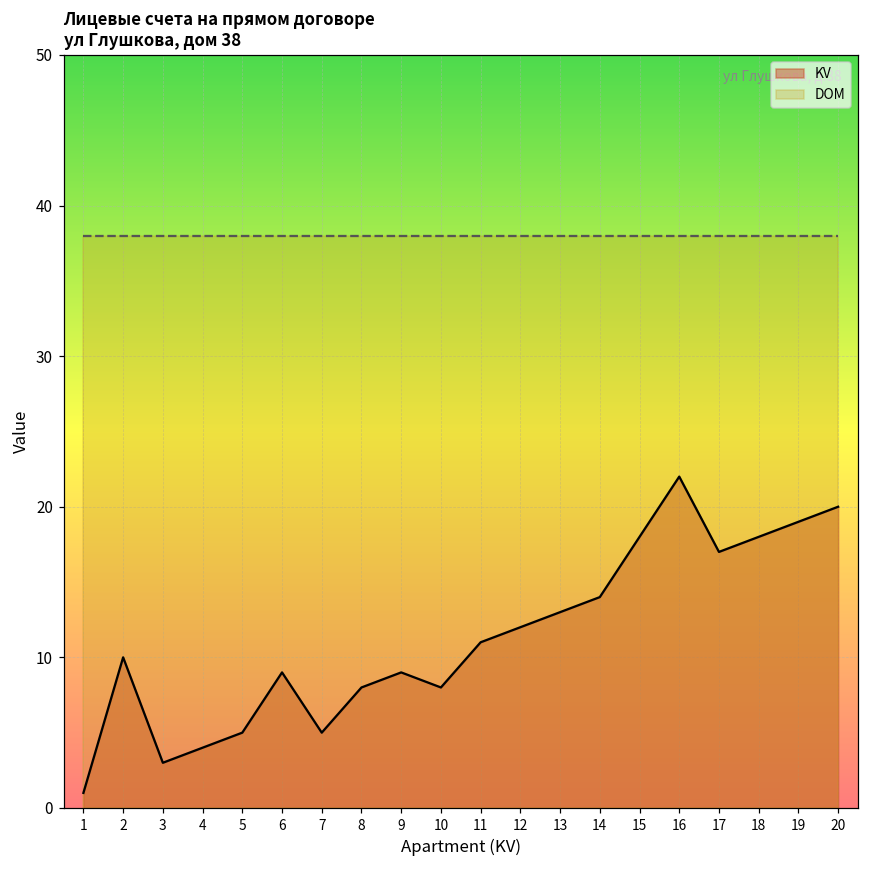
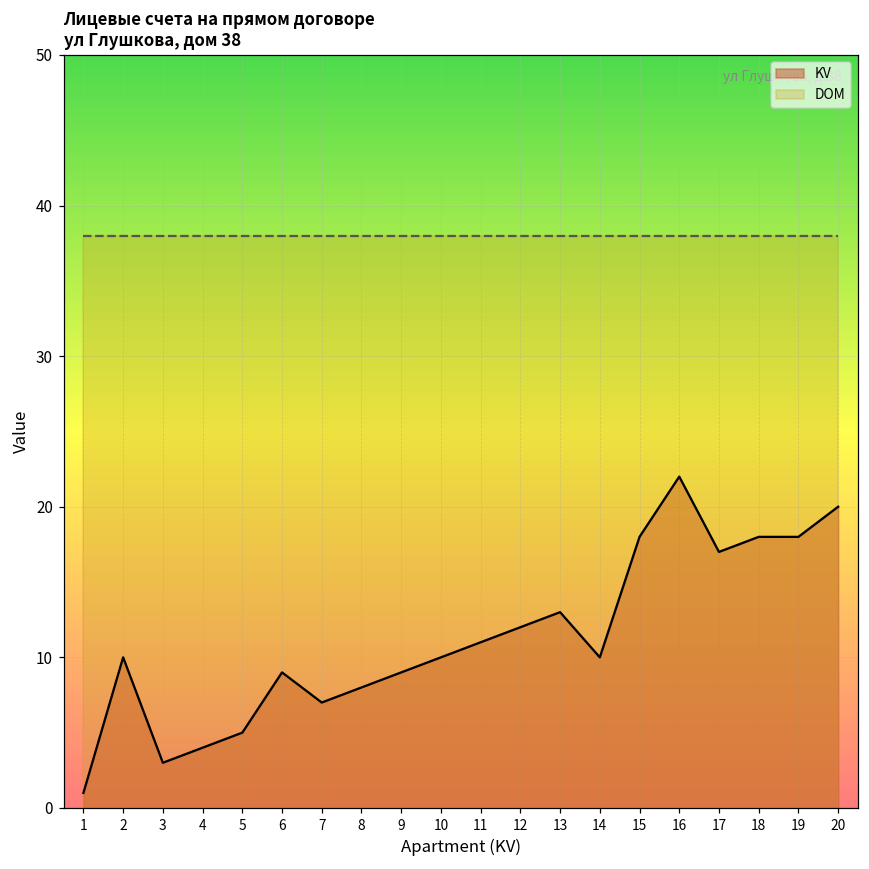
KV, 7: 5 -> 7
KV, 10: 8 -> 10
KV, 14: 14 -> 10
KV, 19: 19 -> 18
